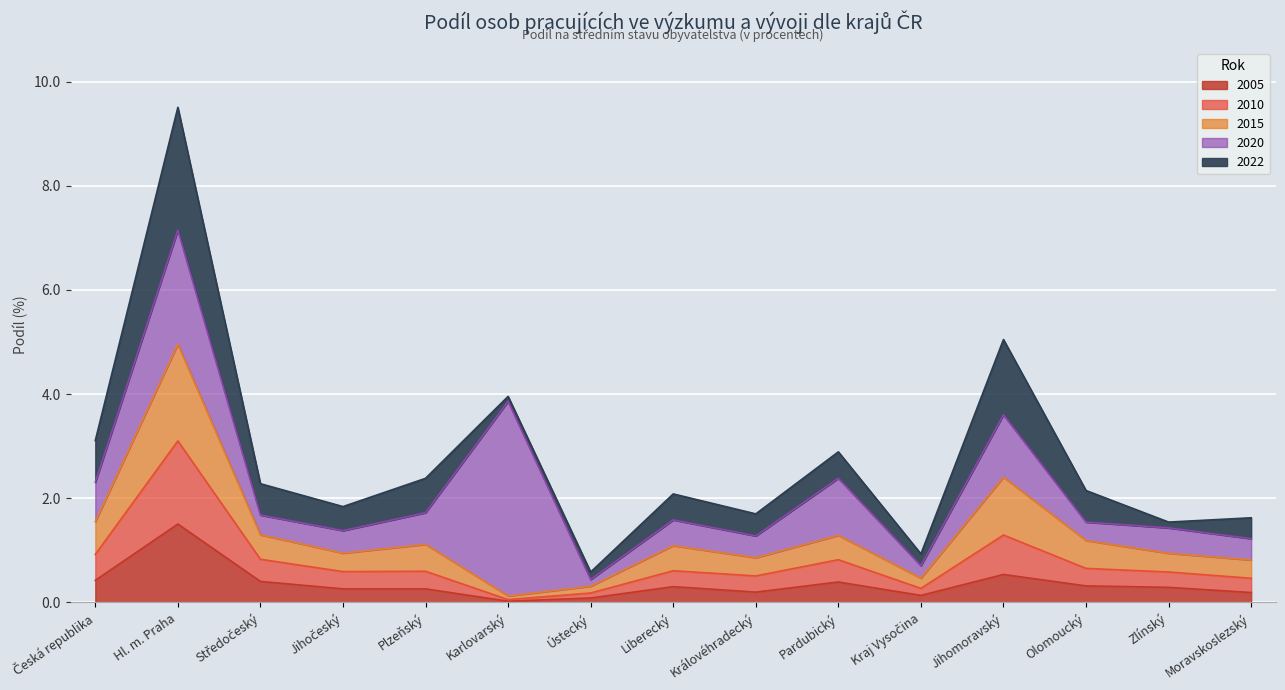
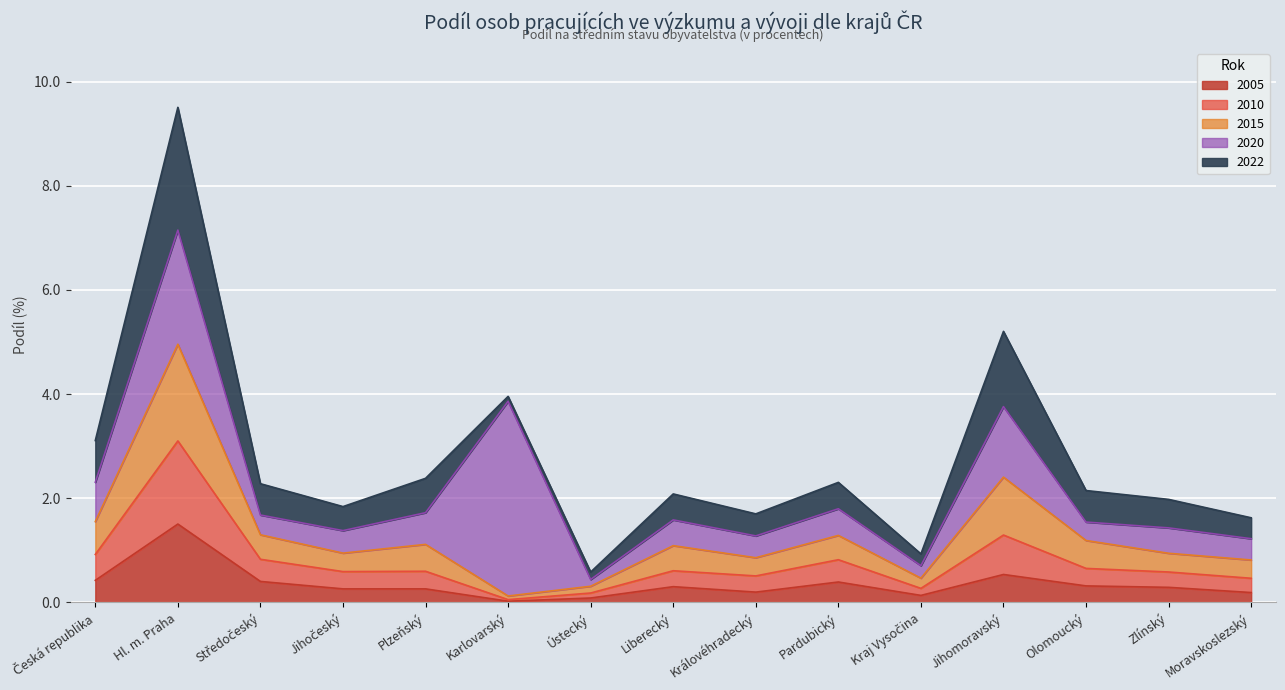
2020, Pardubický: 1.1 -> 0.5
2020, Jihomoravský: 1.2 -> 1.4
2022, Zlínský: 0.1 -> 0.5
